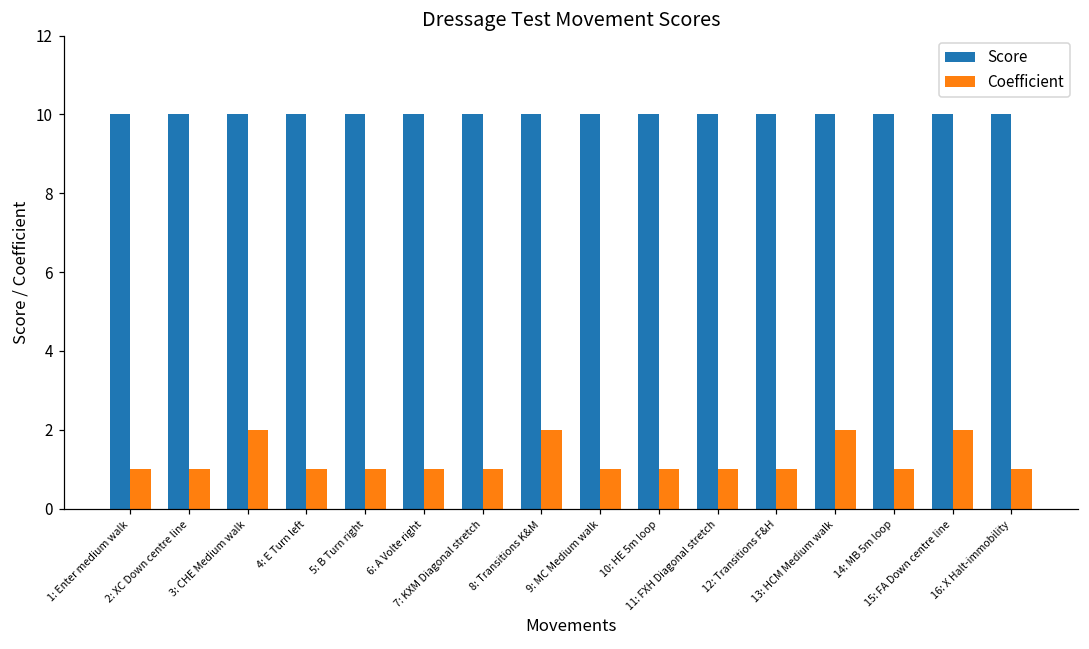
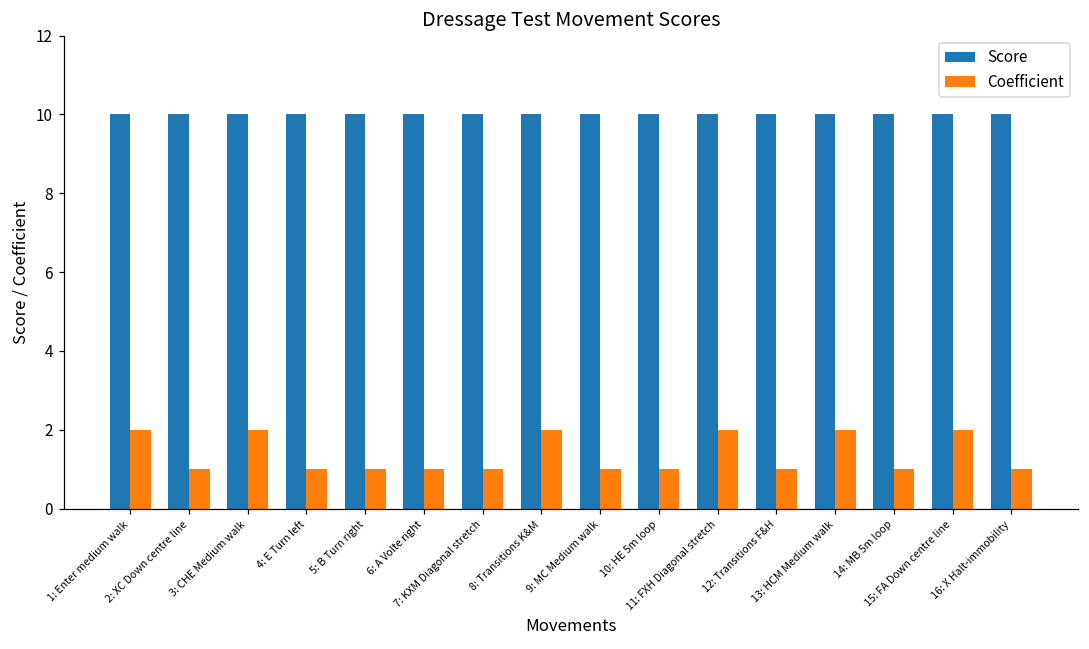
Coefficient, 1: Enter medium walk: 1 -> 2
Coefficient, 11: FXH Diagonal stretch: 1 -> 2
